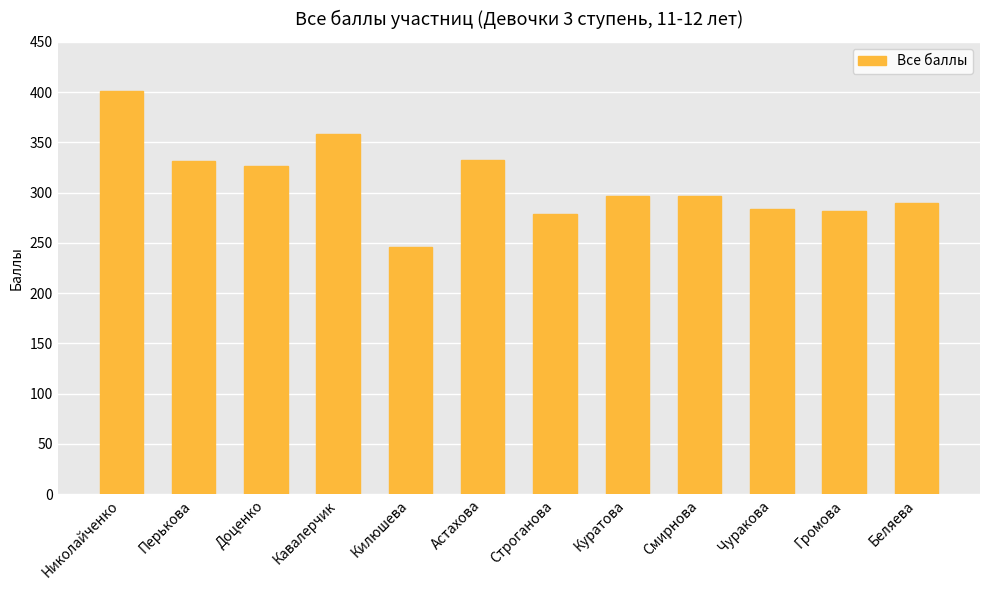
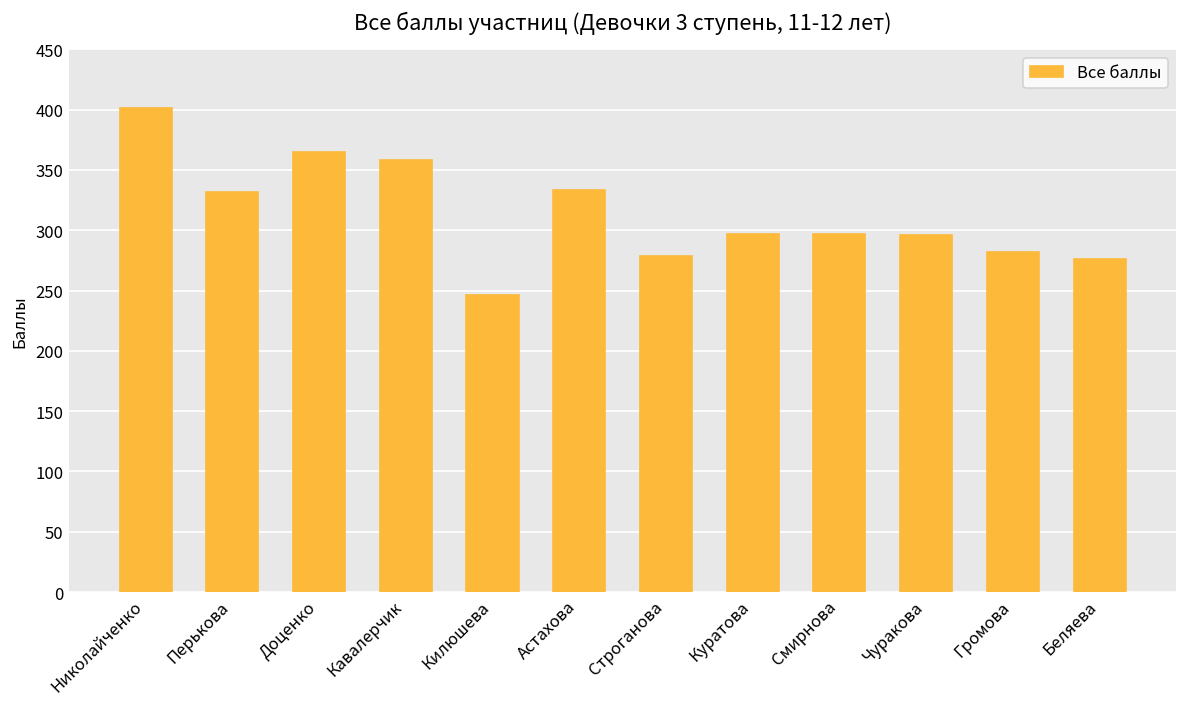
Доценко: 327 -> 365
Чуракова: 284 -> 296
Беляева: 290 -> 276
